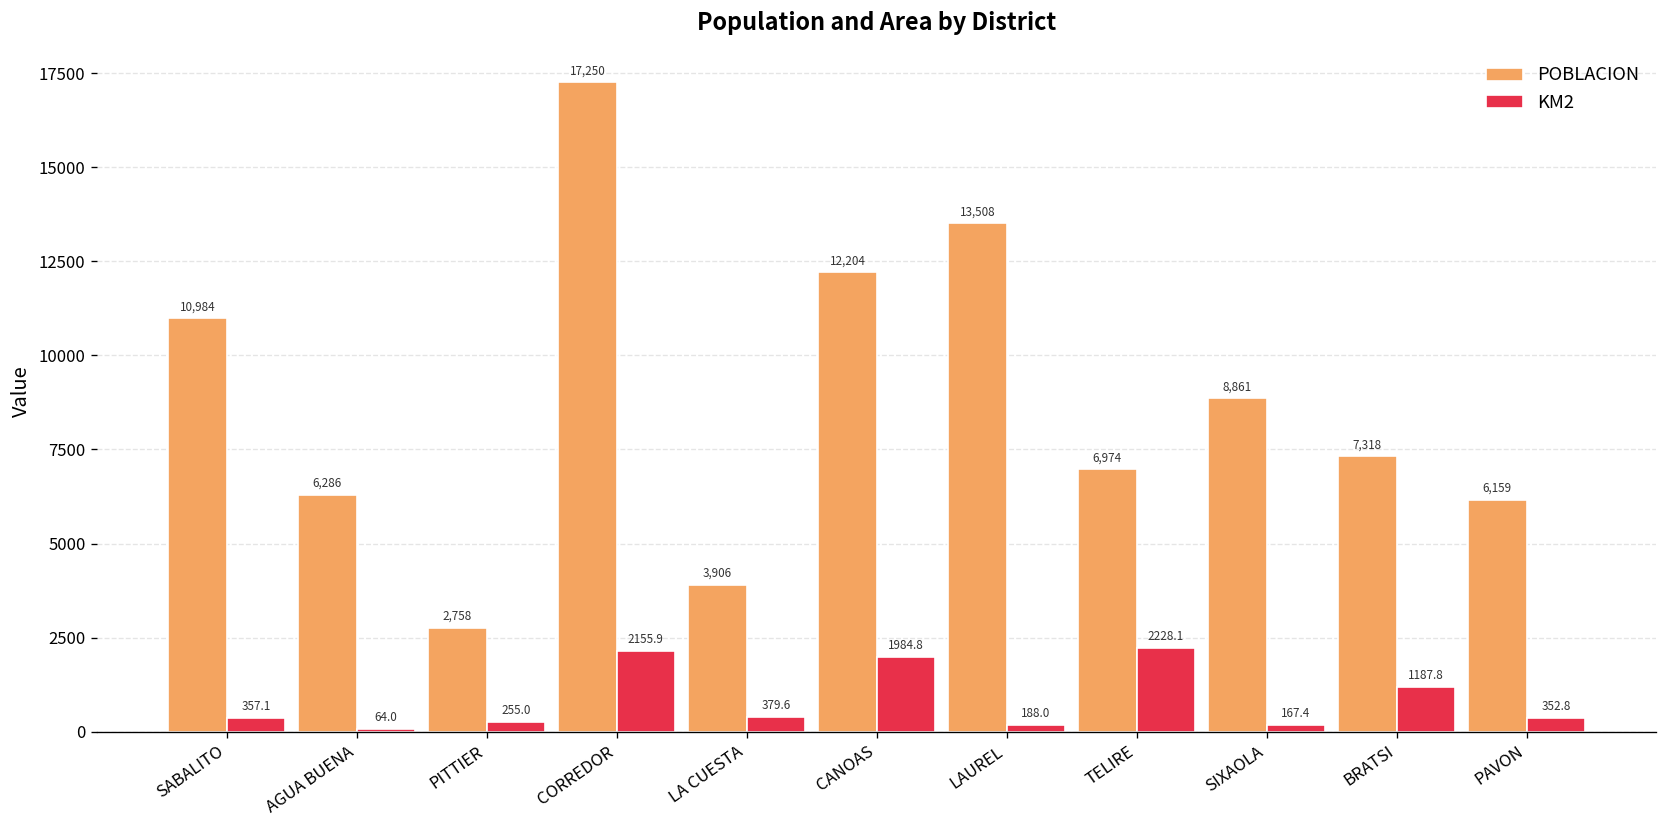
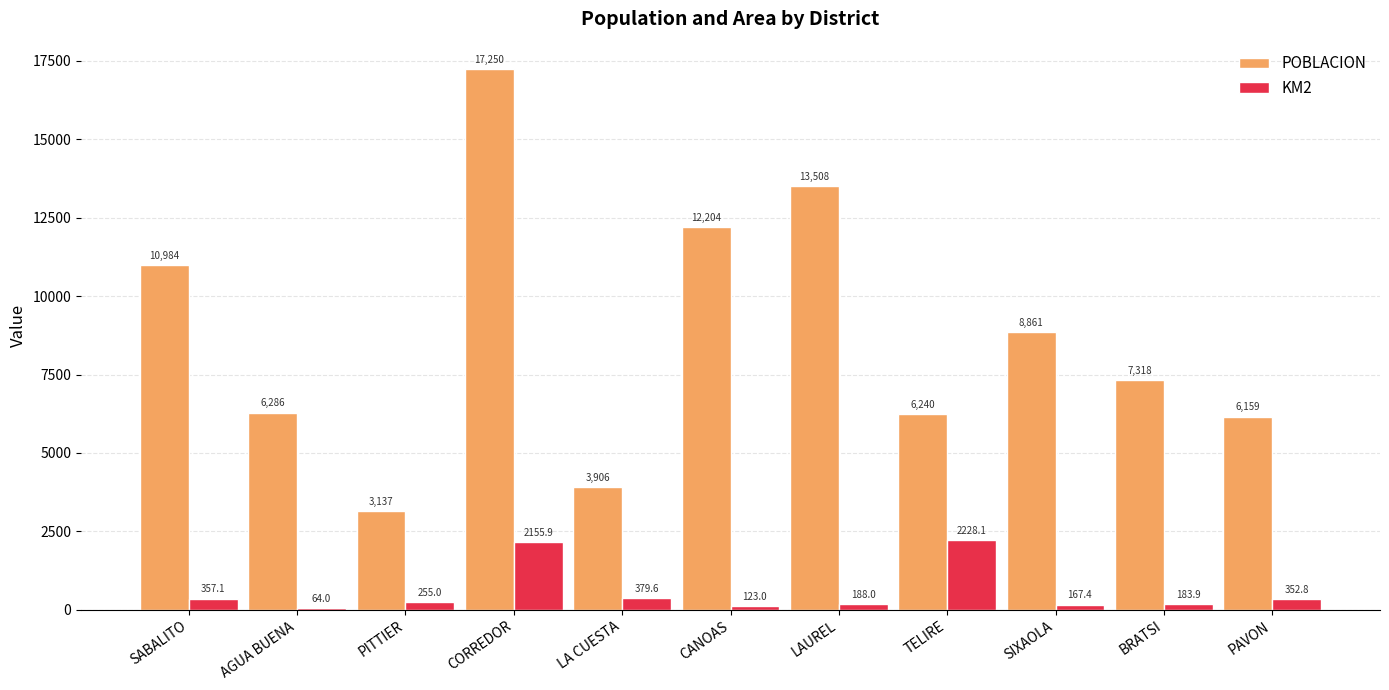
POBLACION, PITTIER: 2,758 -> 3,137
KM2, CANOAS: 1984.8 -> 123.0
POBLACION, TELIRE: 6,974 -> 6,240
KM2, BRATSI: 1187.8 -> 183.9
